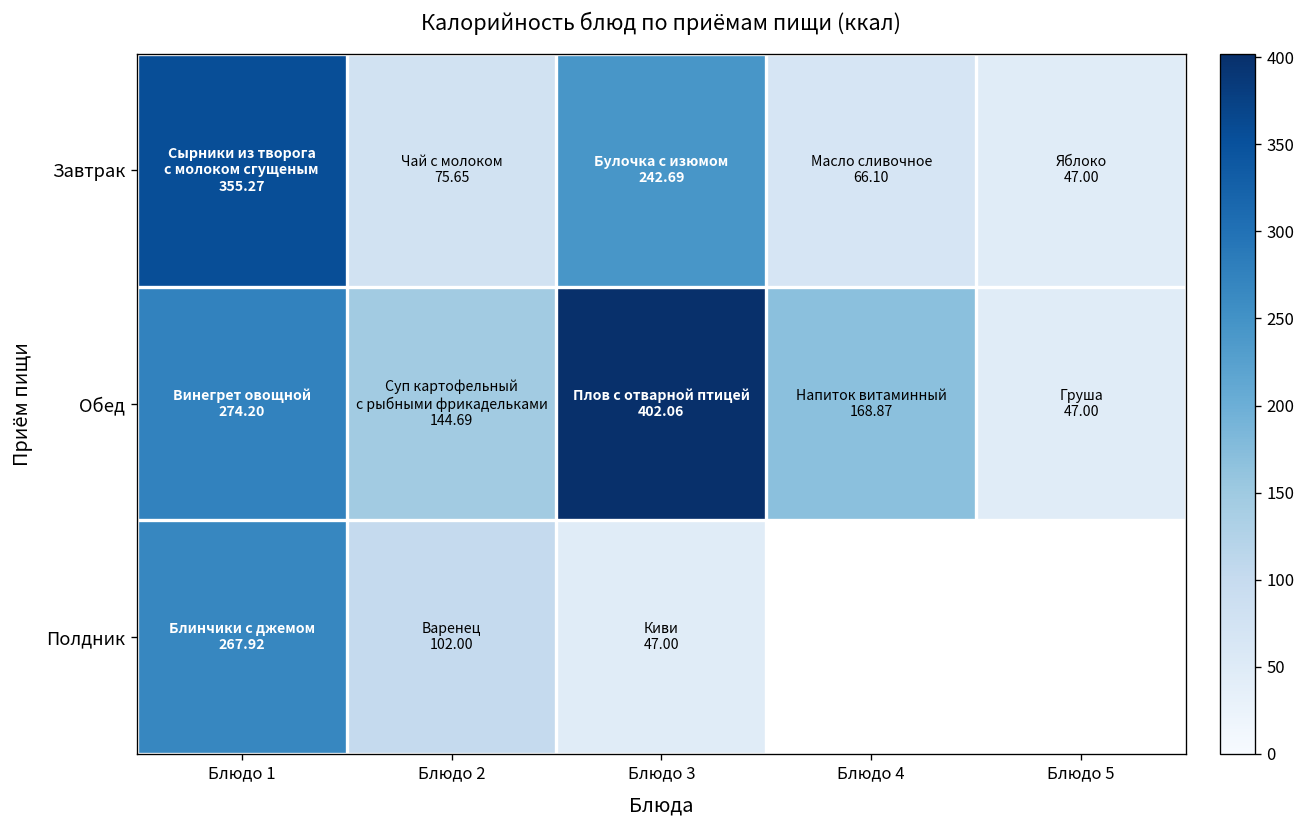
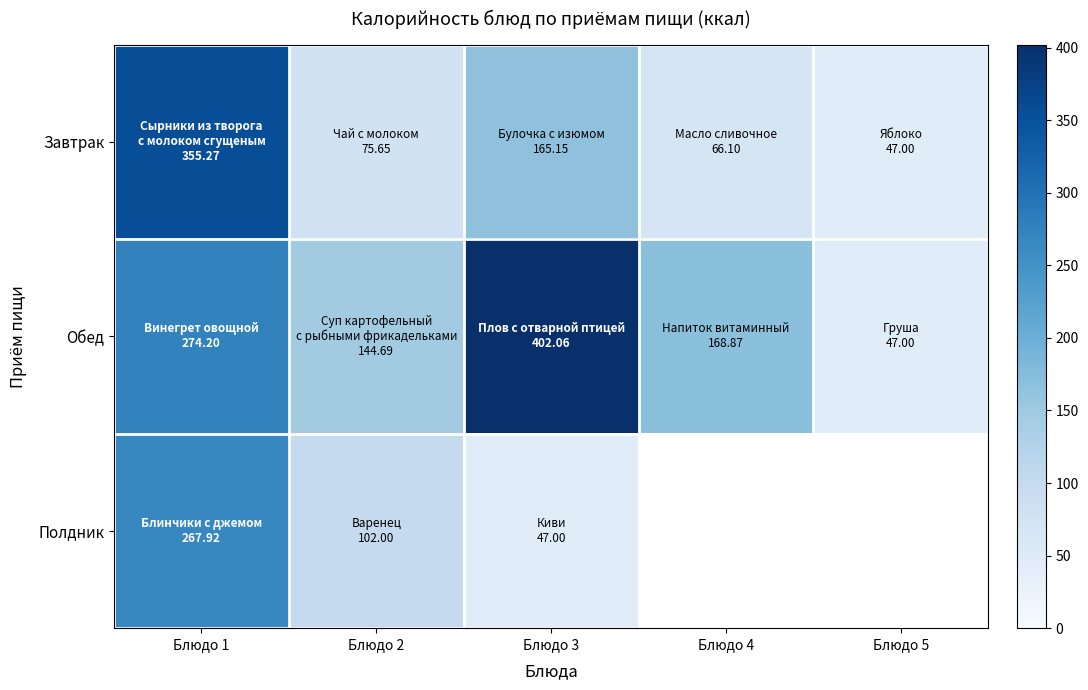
Завтрак, Блюдо 3: 242.69 -> 165.15
